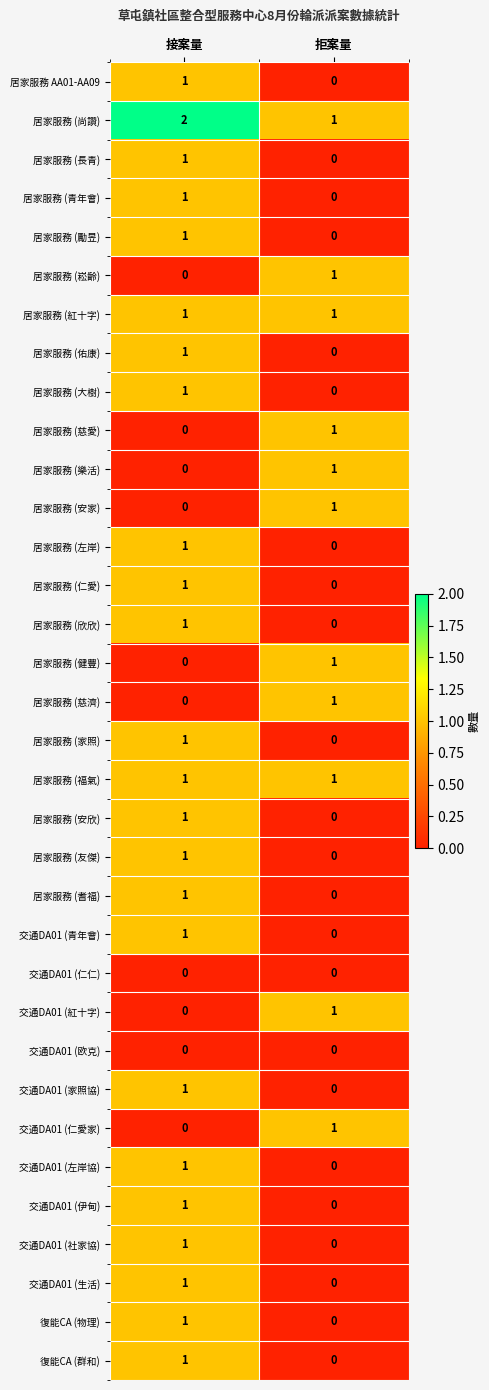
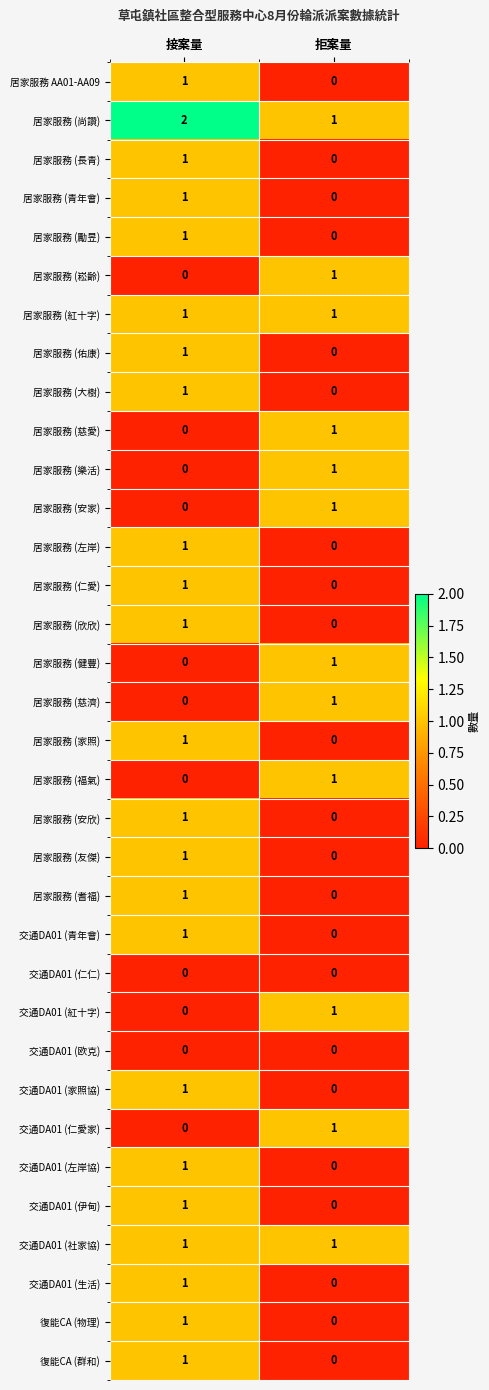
居家服務 (福氣), 接案量: 1 -> 0
交通DA01 (社家協), 拒案量: 0 -> 1
